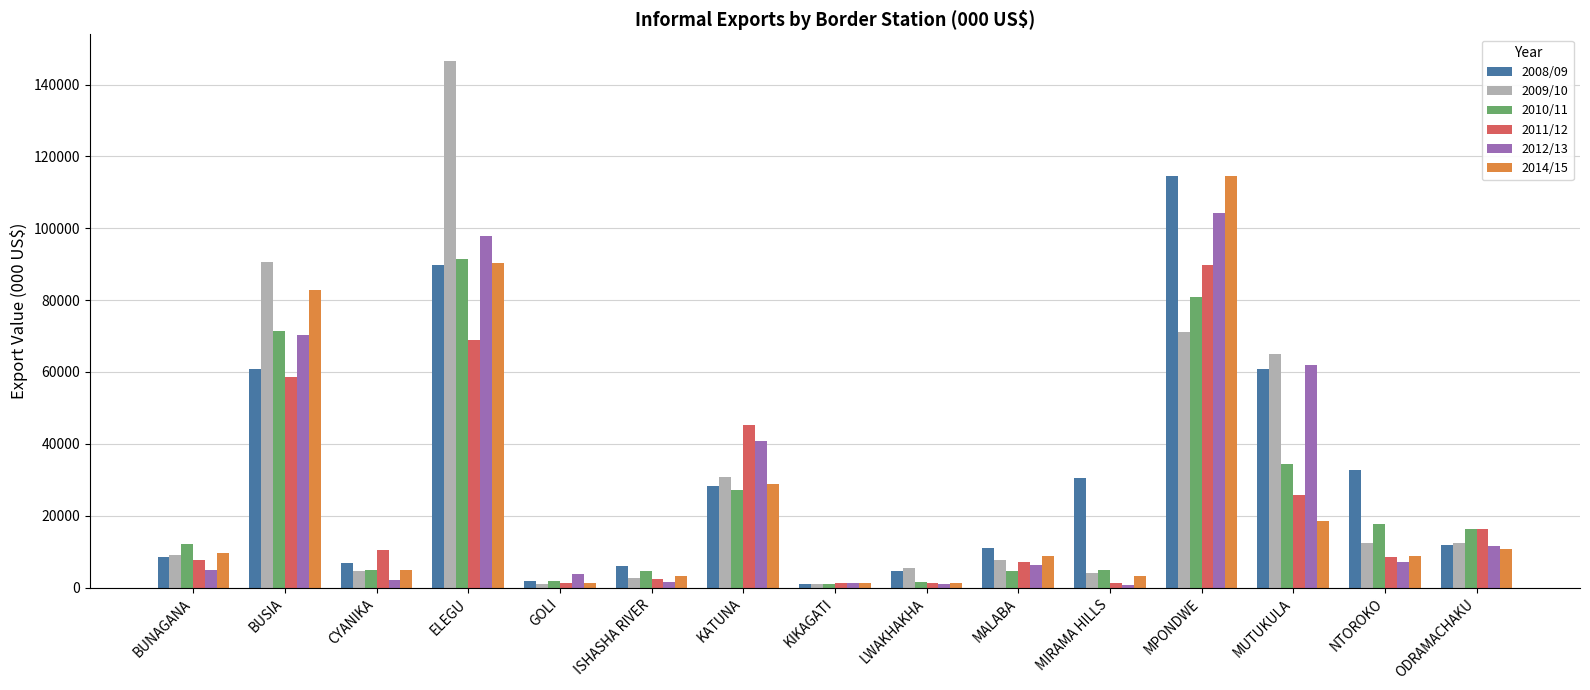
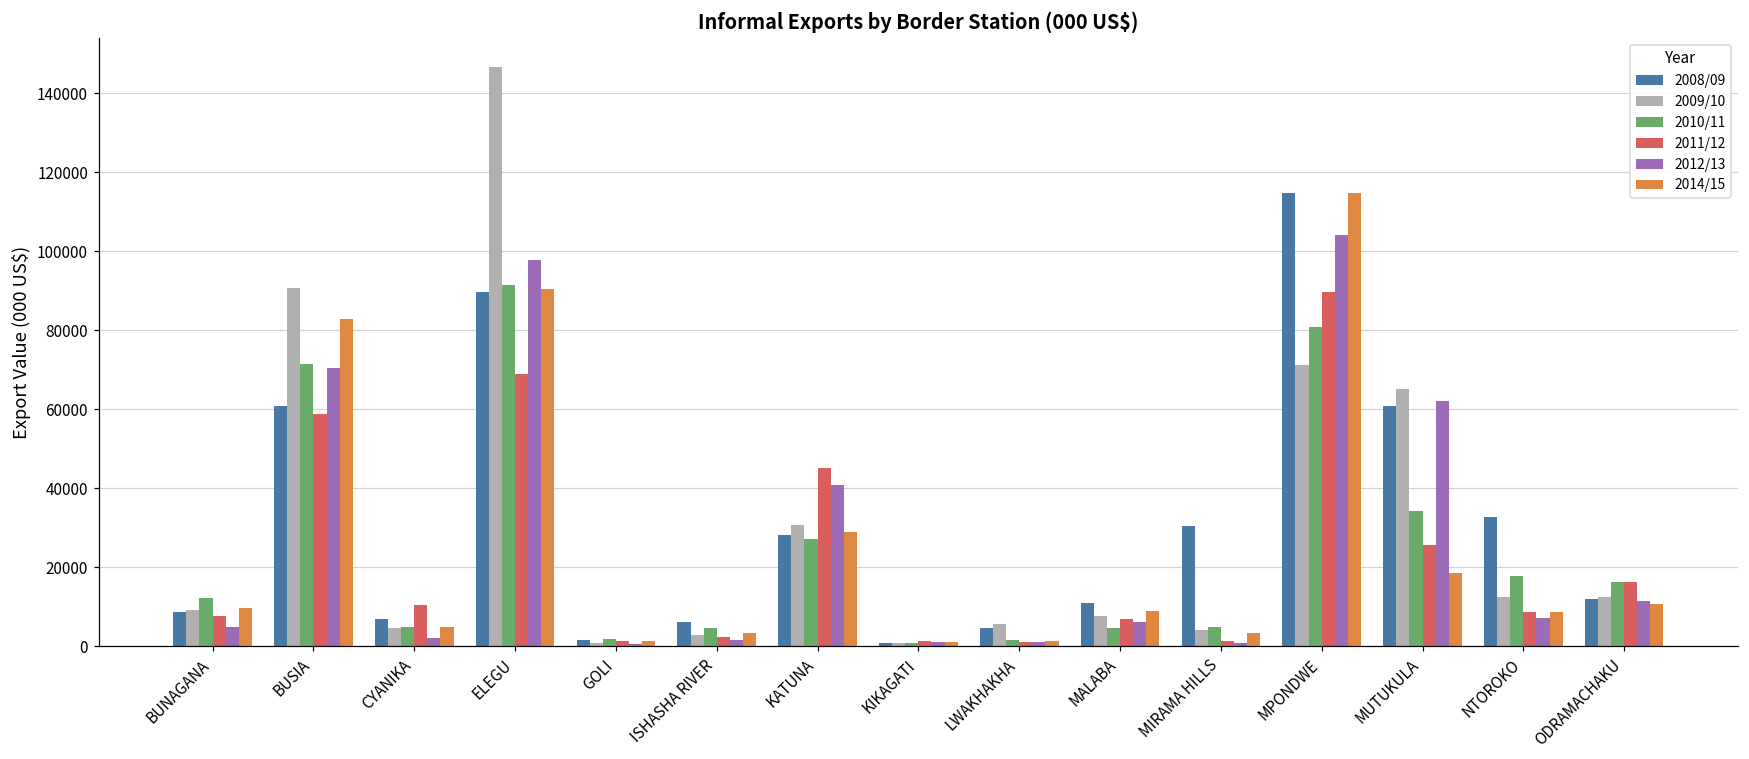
2012/13, GOLI: 4000 -> 1000
